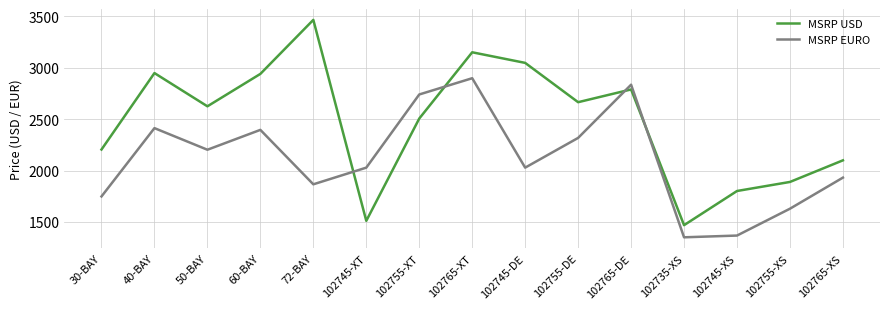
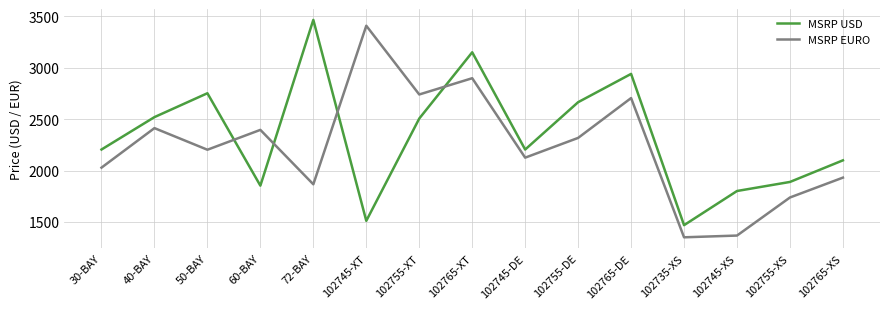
MSRP EURO, 30-BAY: 1750 -> 2030
MSRP USD, 40-BAY: 2950 -> 2520
MSRP USD, 50-BAY: 2620 -> 2750
MSRP USD, 60-BAY: 2940 -> 1850
MSRP EURO, 102745-XT: 2030 -> 3410
MSRP USD, 102745-DE: 3050 -> 2200
MSRP EURO, 102745-DE: 2030 -> 2130
MSRP USD, 102765-DE: 2790 -> 2940
MSRP EURO, 102765-DE: 2830 -> 2700
MSRP EURO, 102755-XS: 1630 -> 1740
